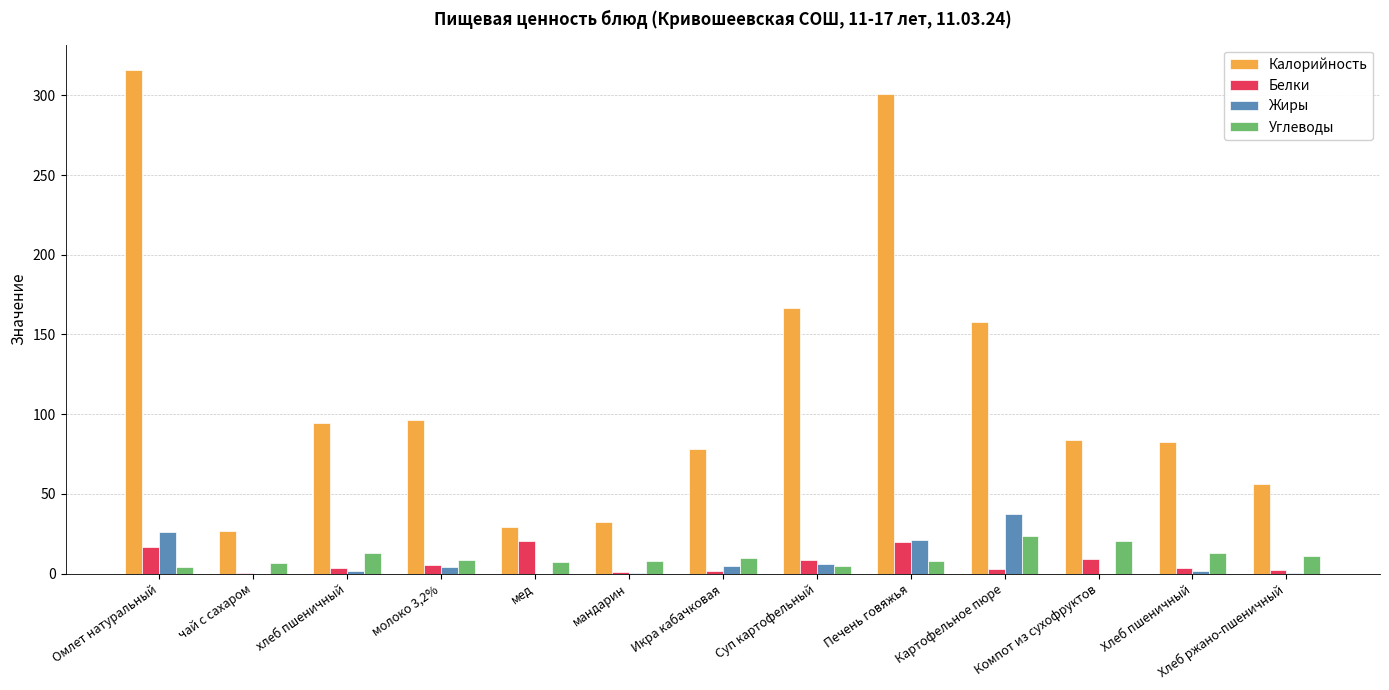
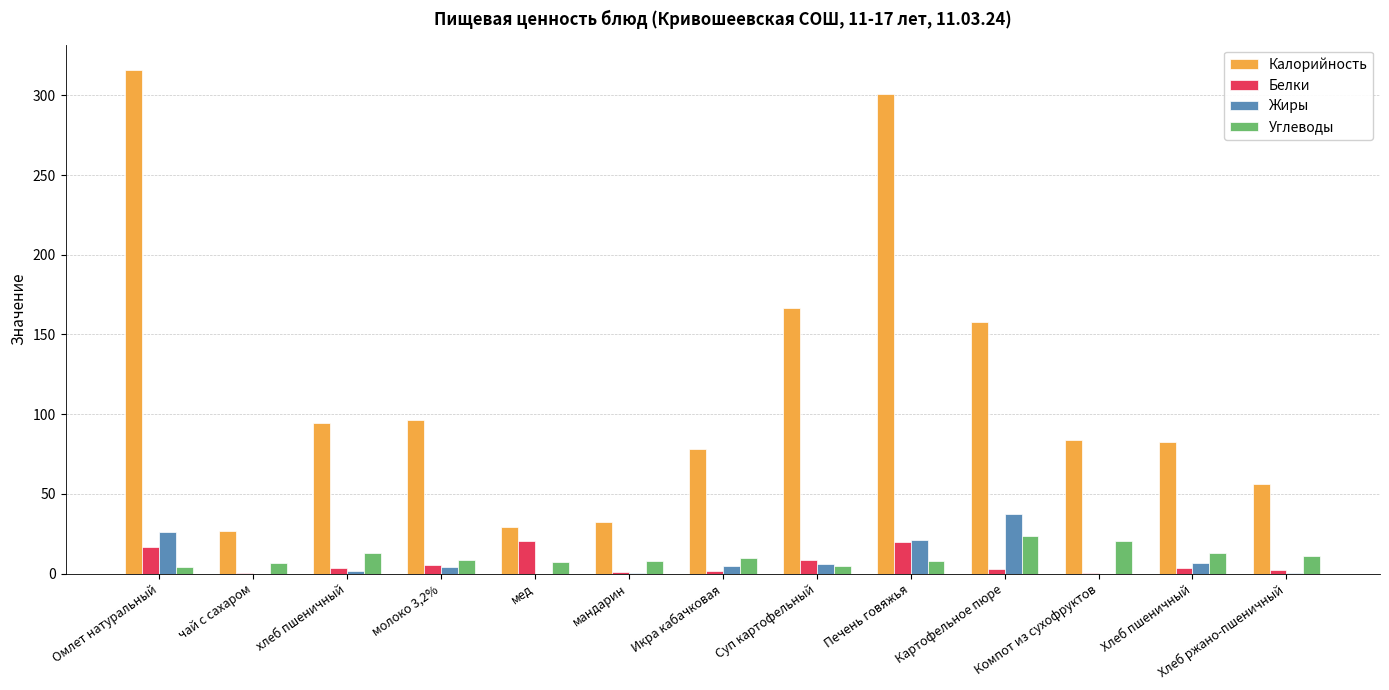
Белки, Компот из сухофруктов: 9 -> 1
Жиры, Хлеб пшеничный: 1 -> 7
